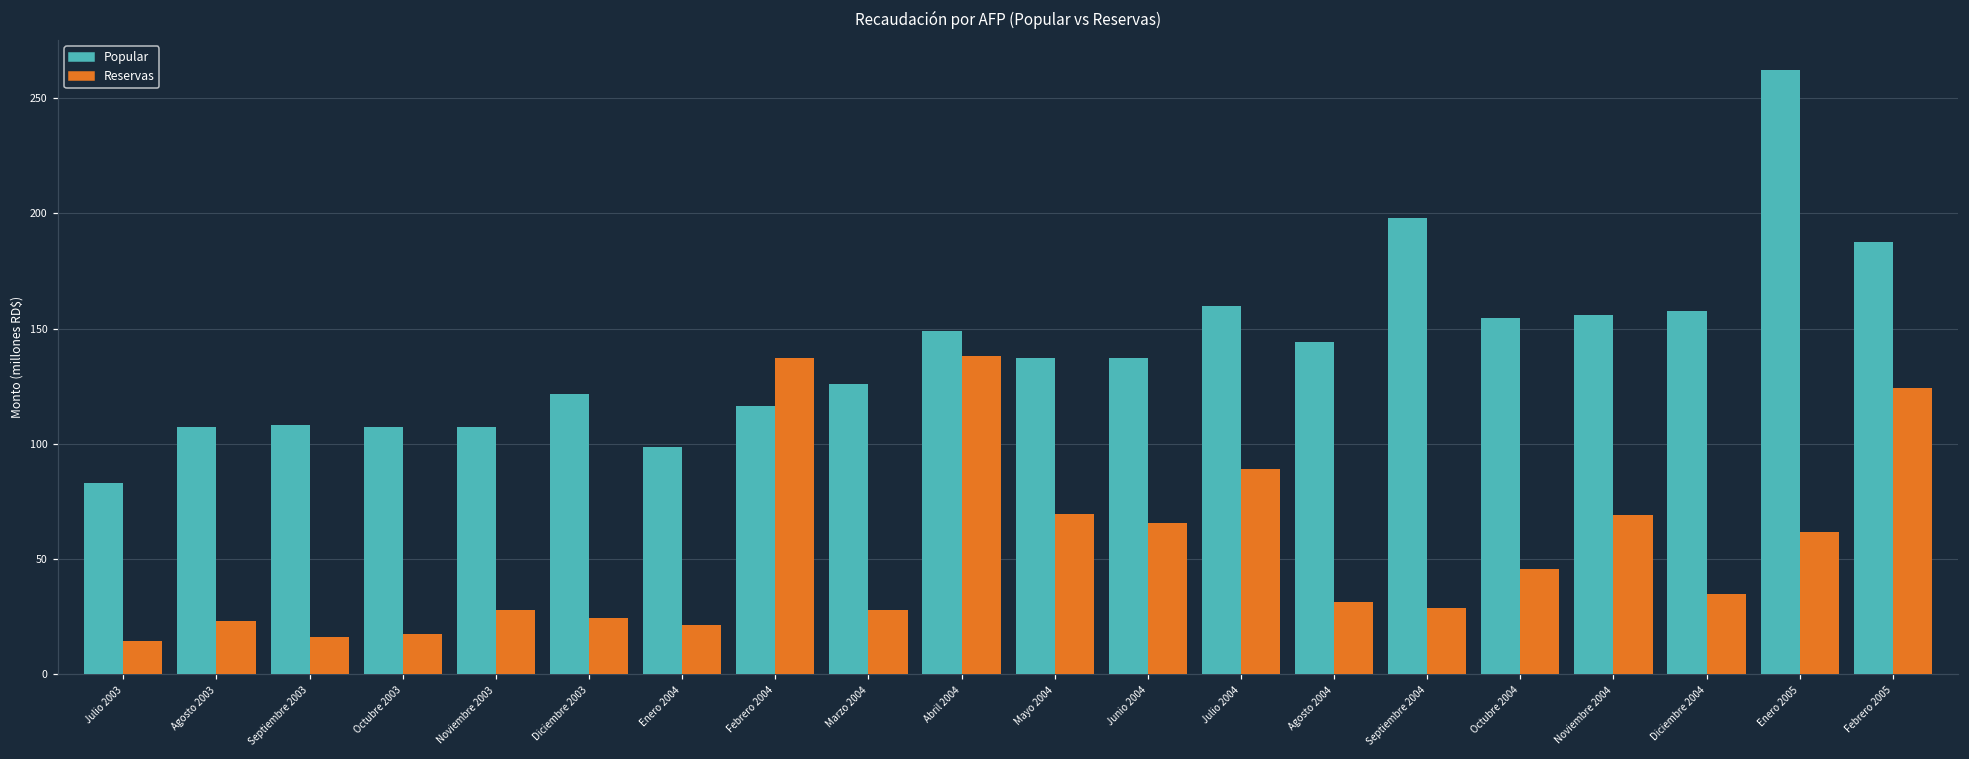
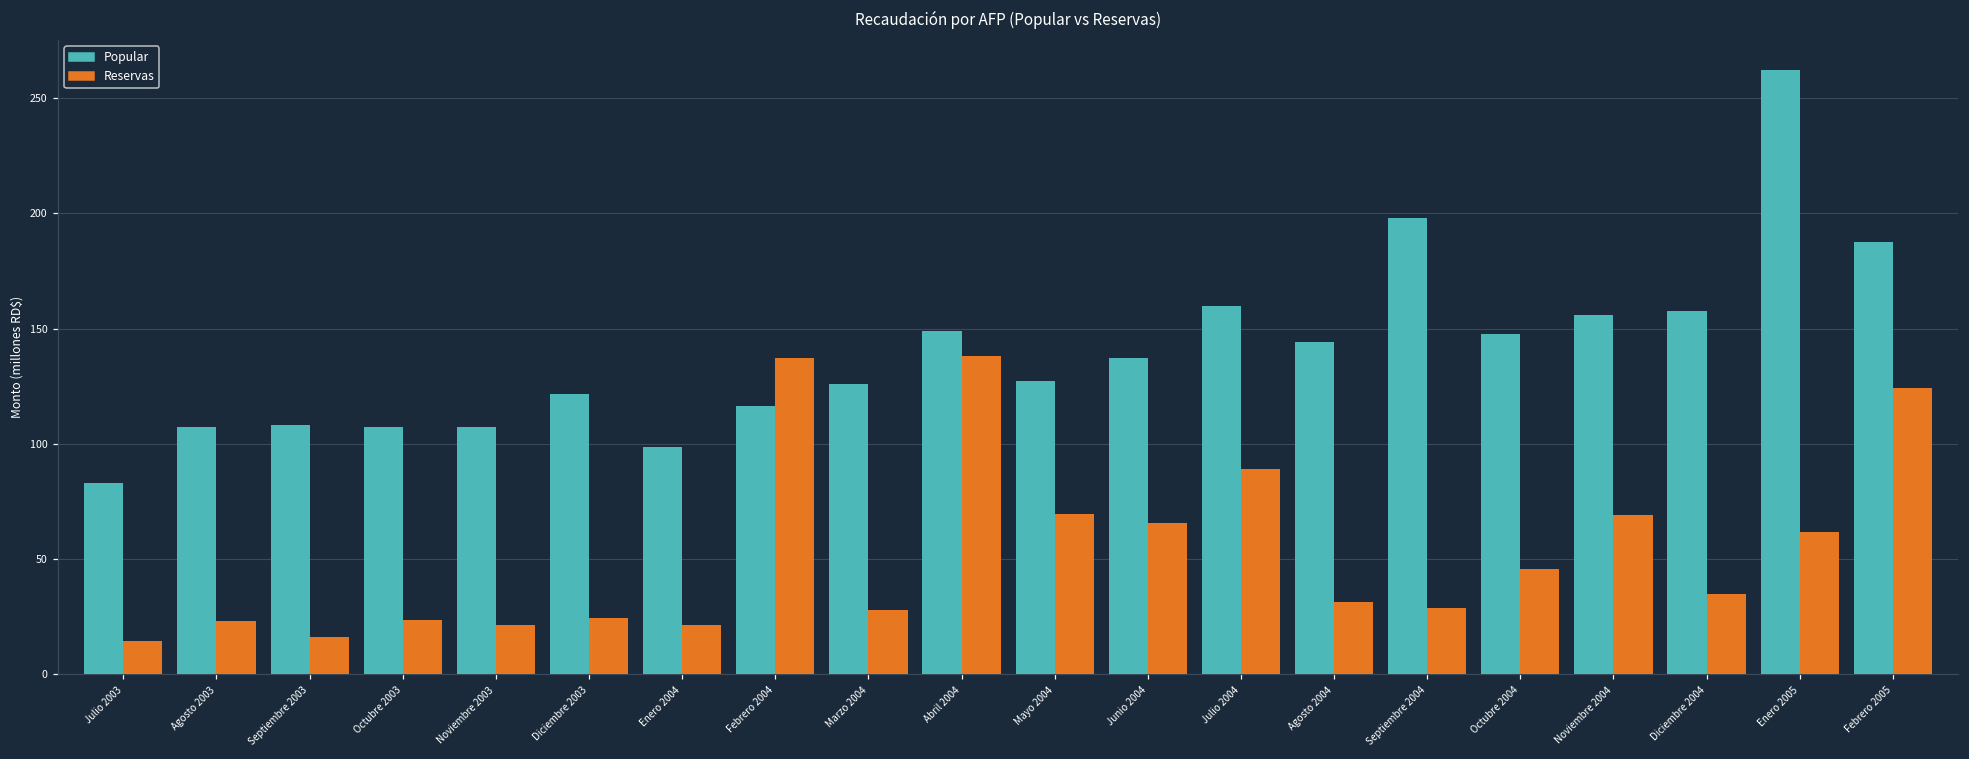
Reservas, Octubre 2003: 17 -> 23
Reservas, Noviembre 2003: 28 -> 22
Popular, Mayo 2004: 137 -> 127
Popular, Octubre 2004: 155 -> 148
